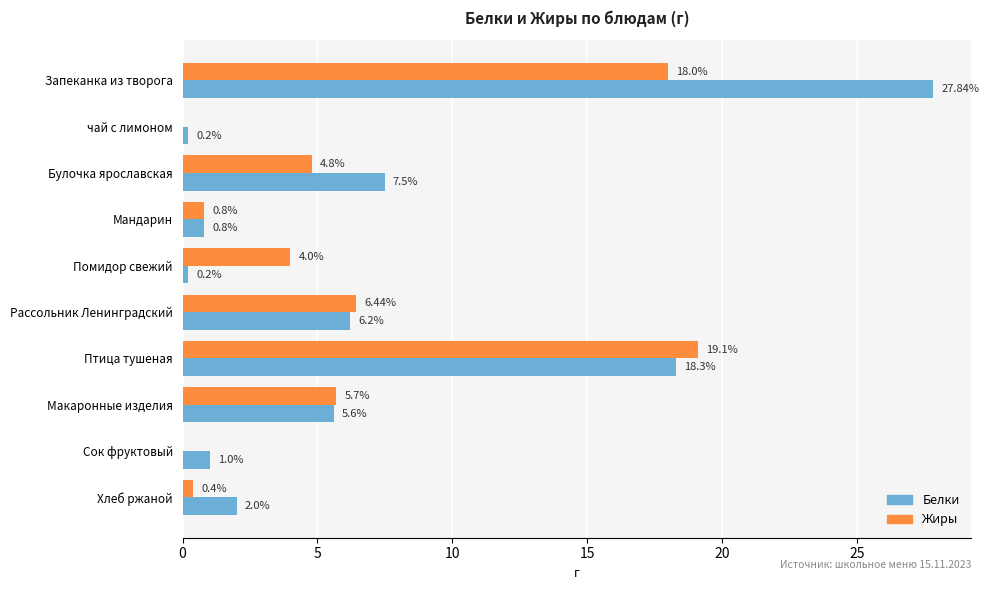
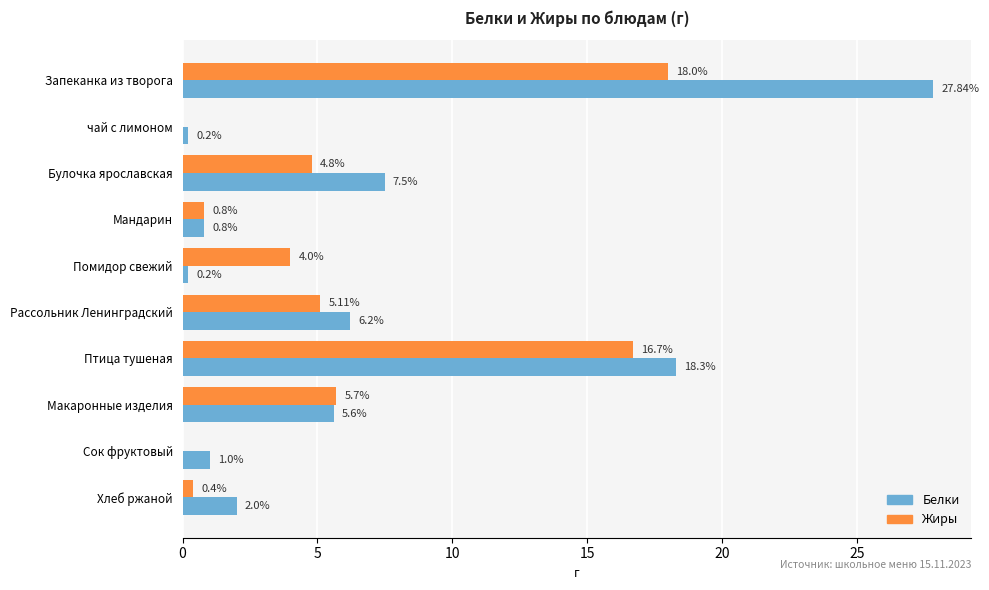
Жиры, Рассольник Ленинградский: 6.44% -> 5.11%
Жиры, Птица тушеная: 19.1% -> 16.7%
